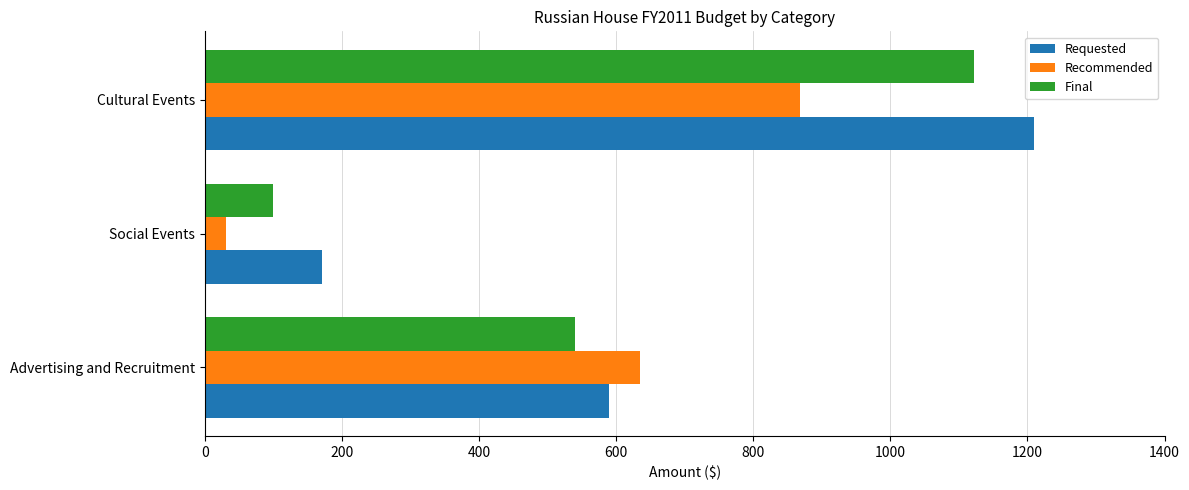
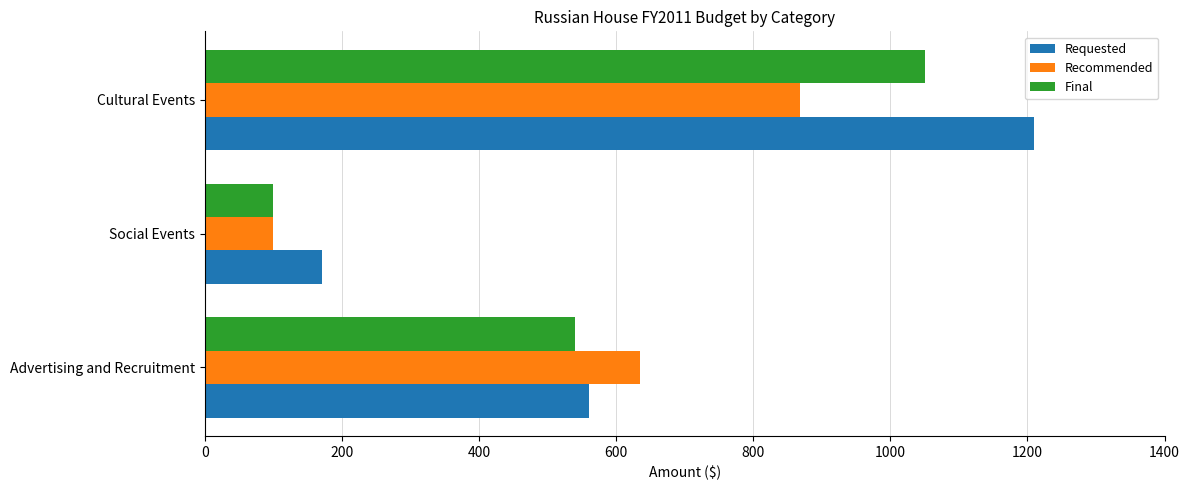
Final, Cultural Events: 1120 -> 1050
Recommended, Social Events: 30 -> 100
Requested, Advertising and Recruitment: 590 -> 560
